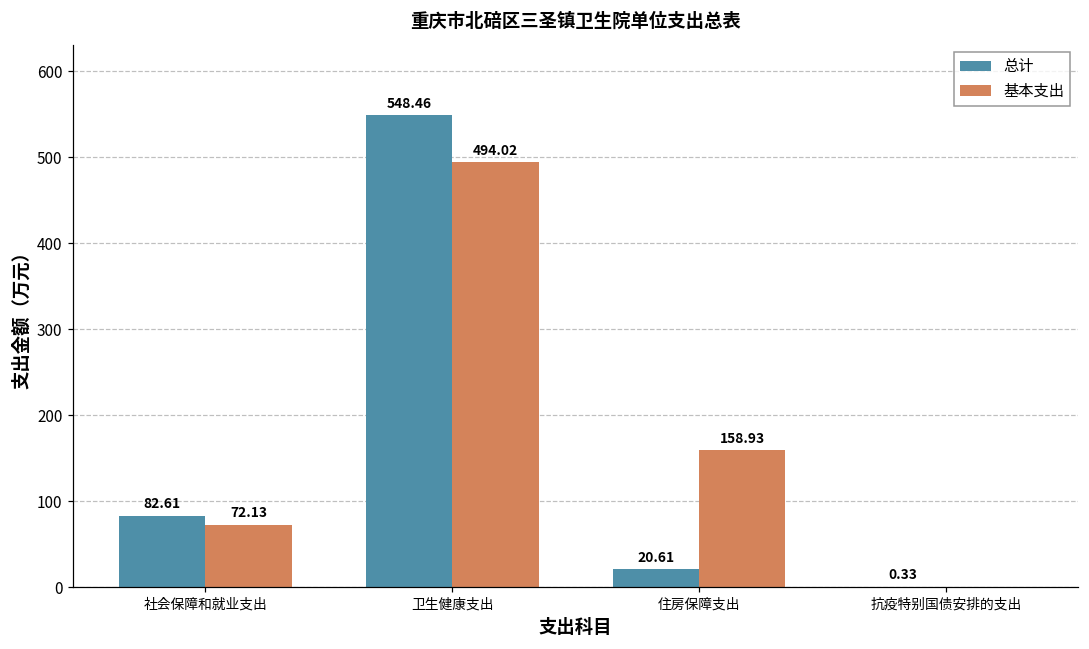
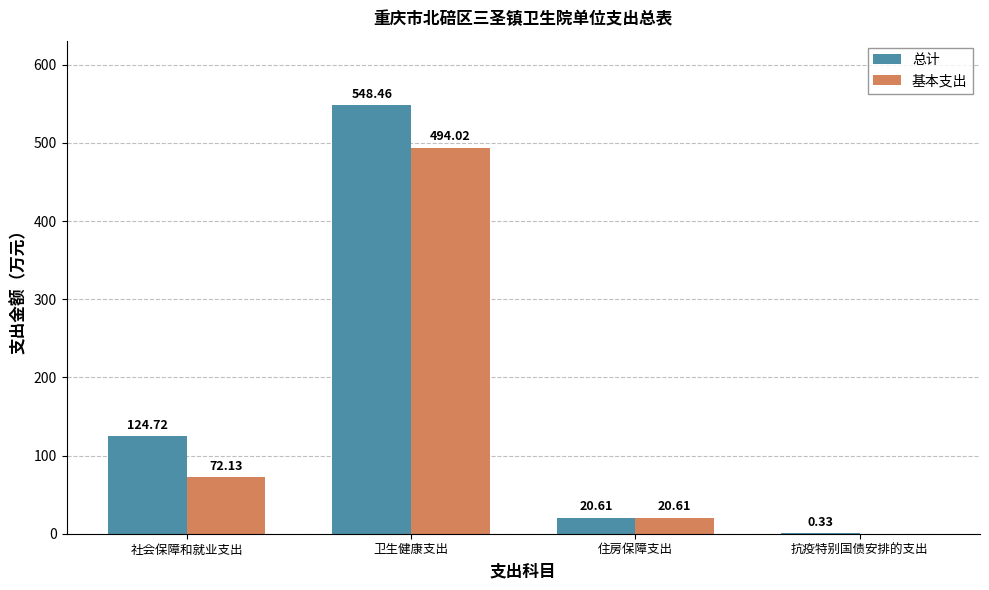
总计, 社会保障和就业支出: 82.61 -> 124.72
基本支出, 住房保障支出: 158.93 -> 20.61
